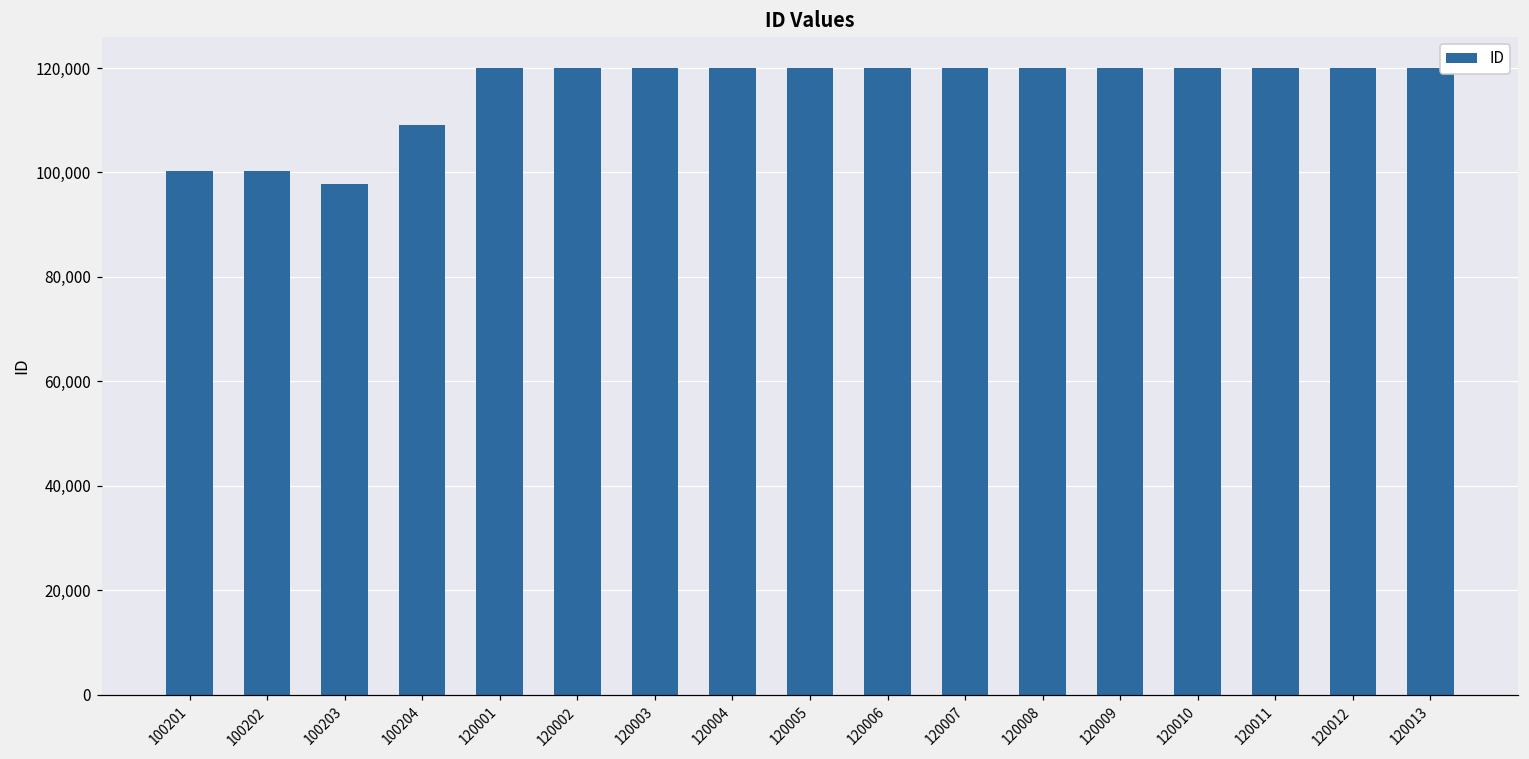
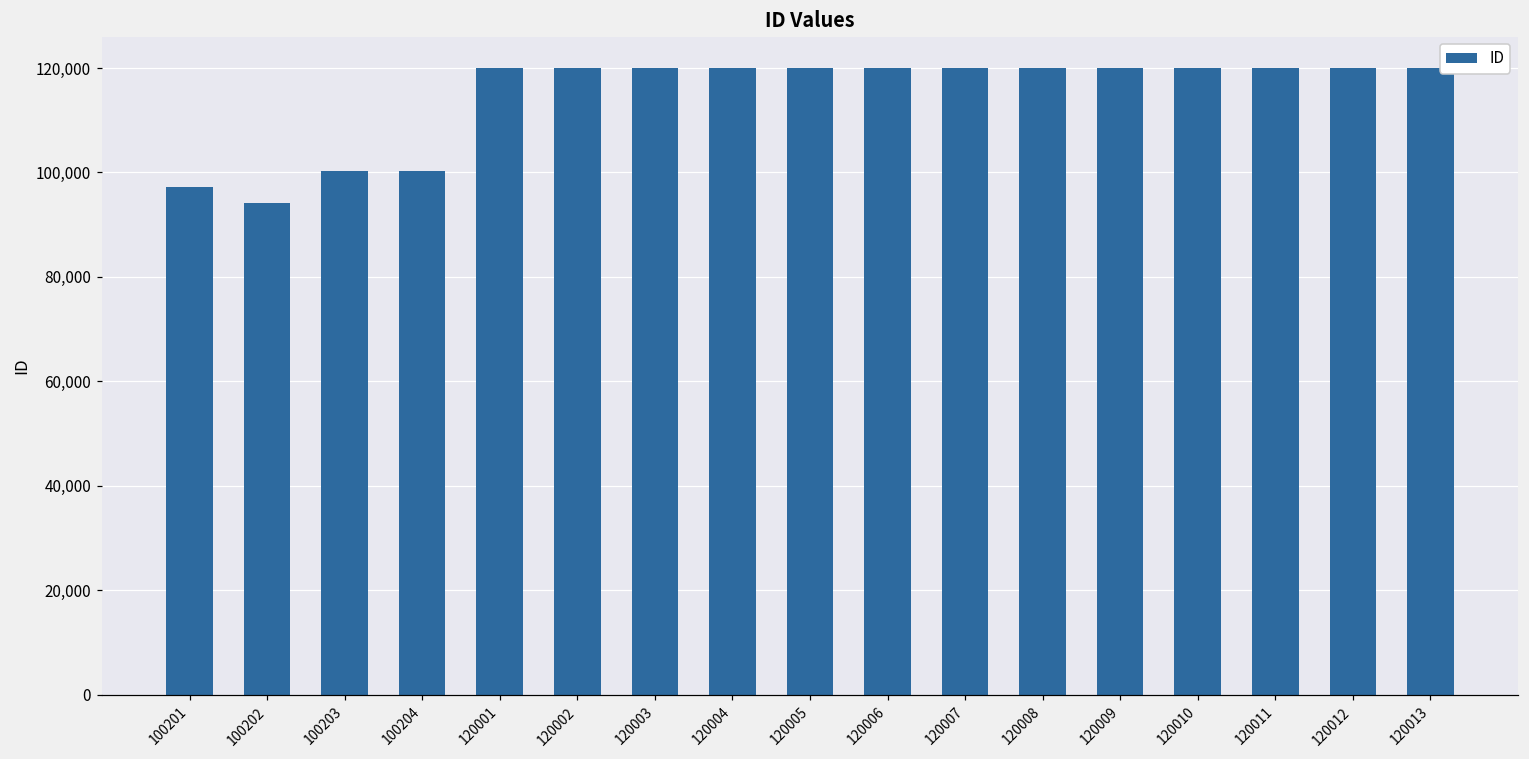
100201: 100,000 -> 97,000
100202: 100,000 -> 94,000
100203: 98,000 -> 100,000
100204: 109,000 -> 100,000
